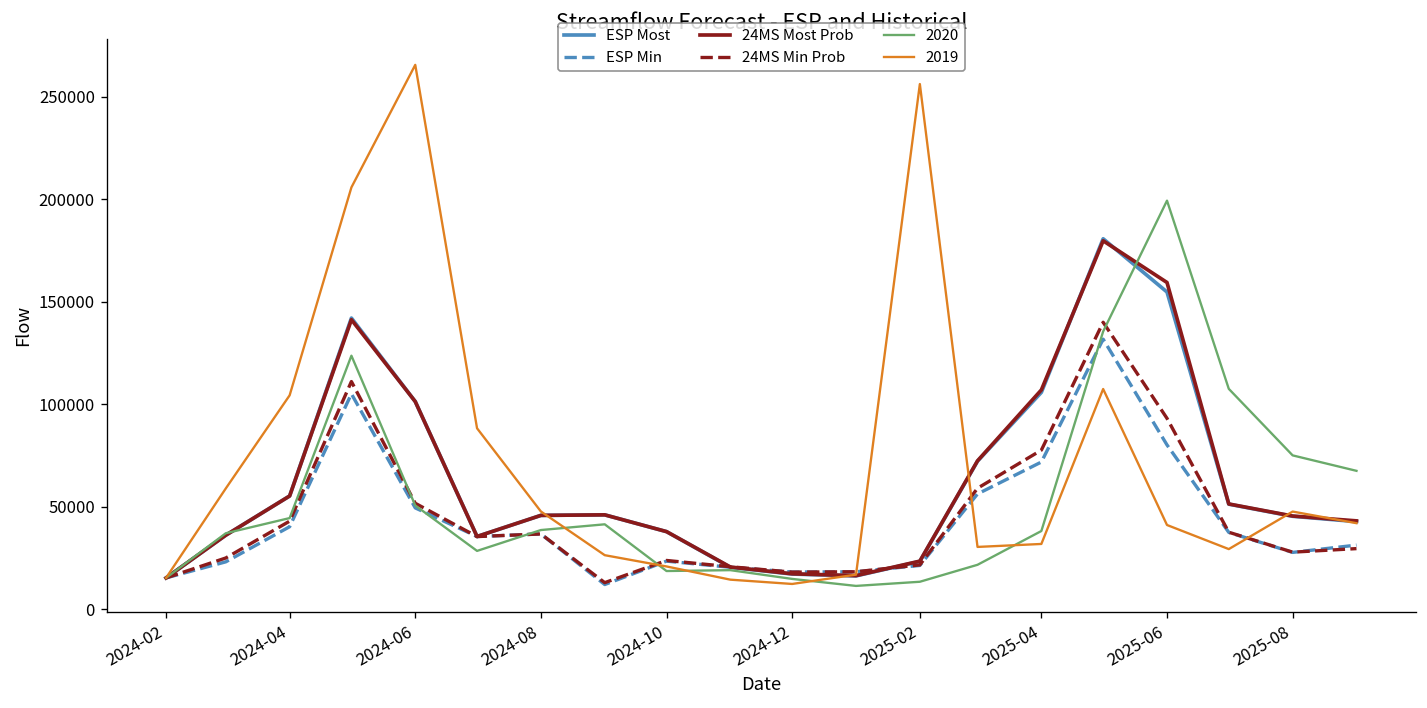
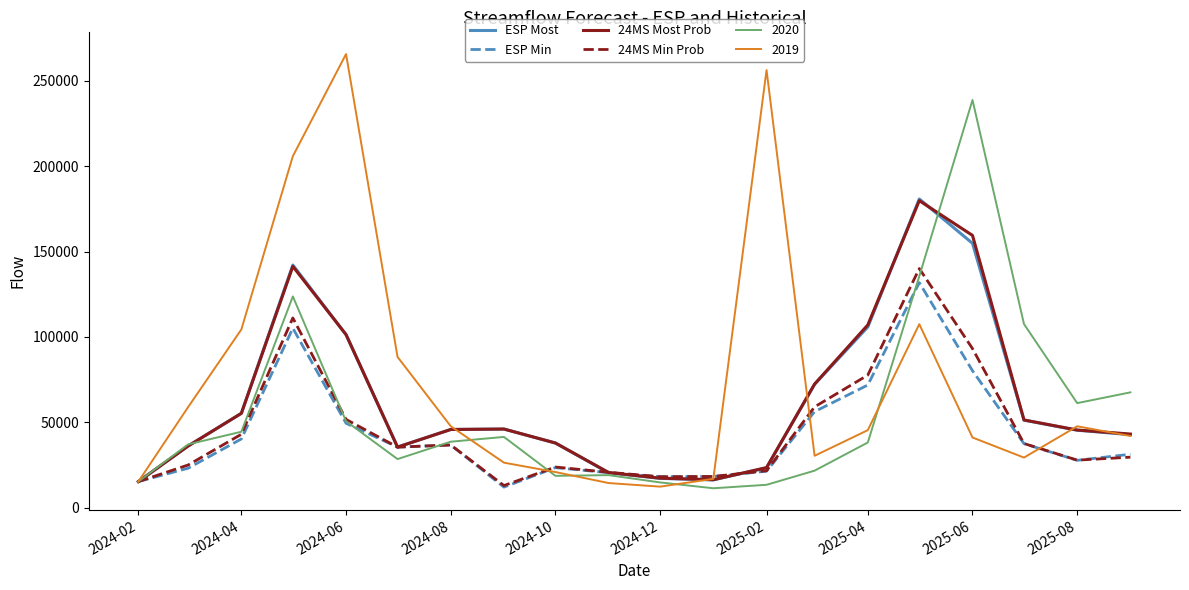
2019, 2025-04: 32000 -> 45000
2020, 2025-06: 199000 -> 239000
2020, 2025-08: 75000 -> 61000
